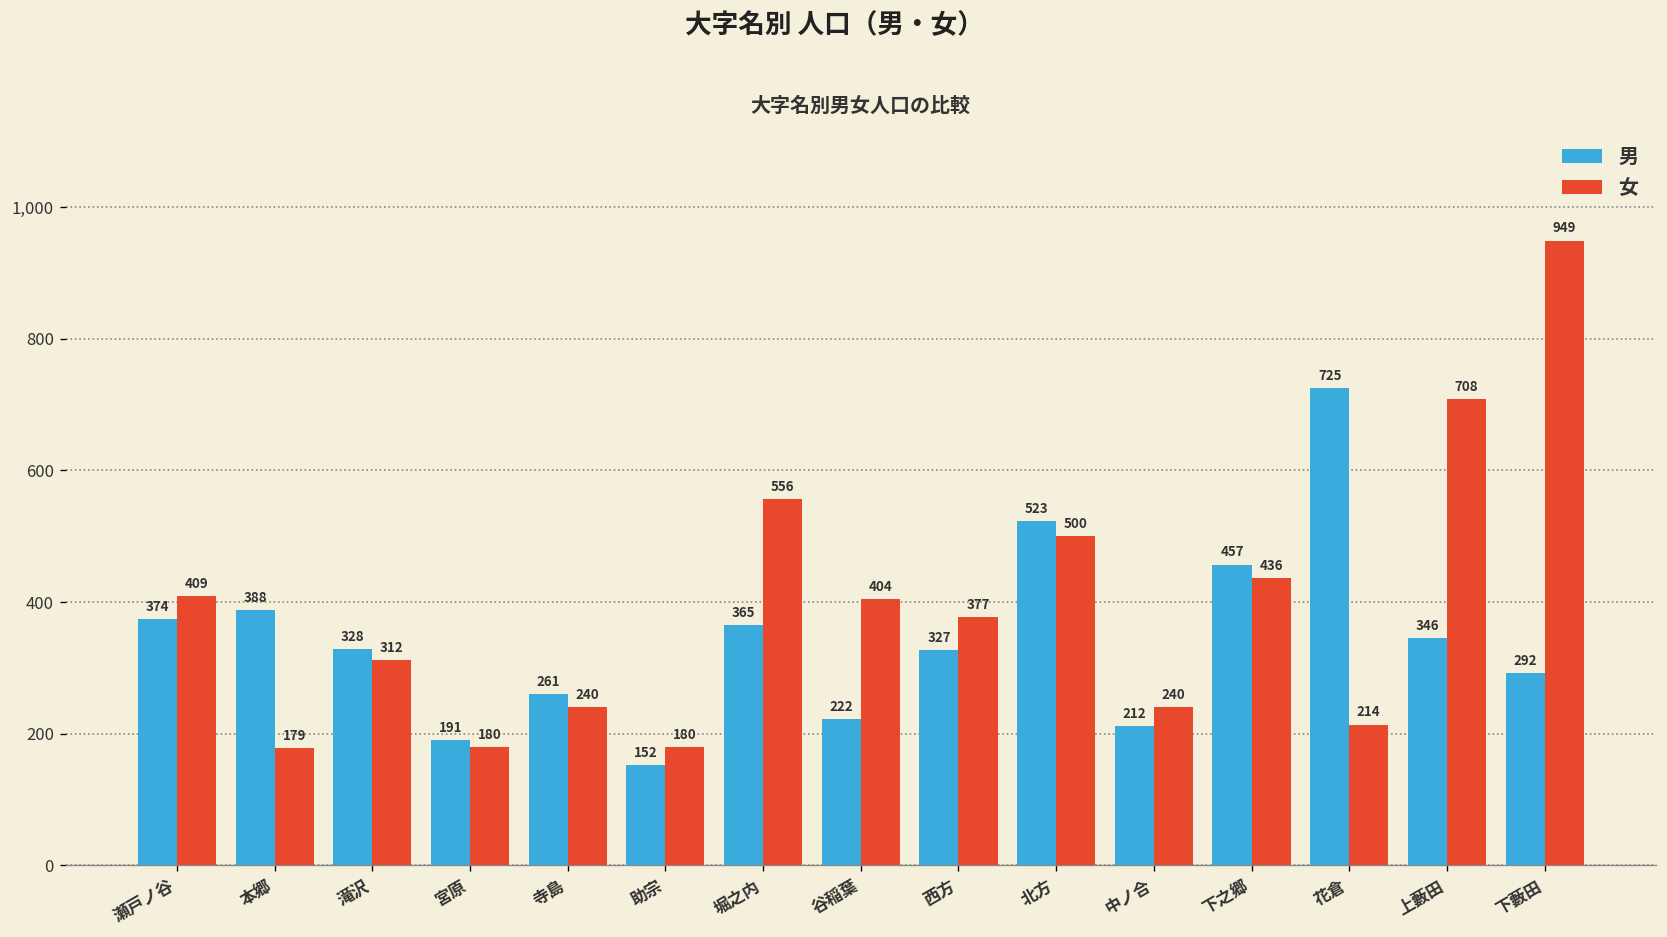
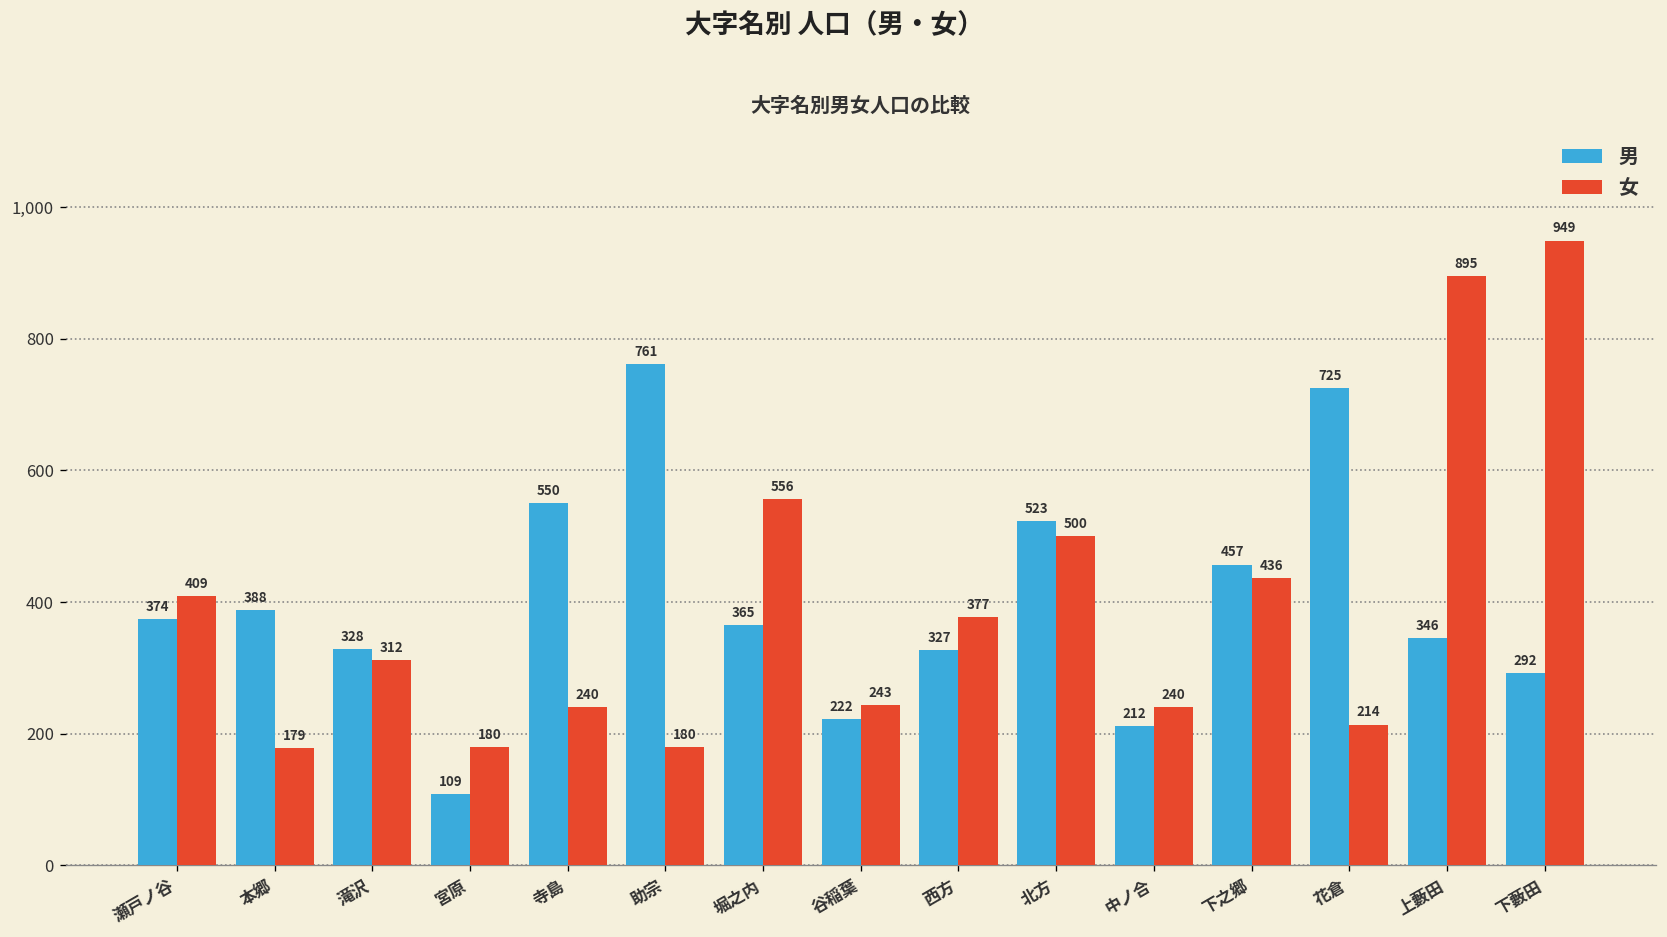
男, 宮原: 191 -> 109
男, 寺島: 261 -> 550
男, 助宗: 152 -> 761
女, 谷稲葉: 404 -> 243
女, 上藪田: 708 -> 895
